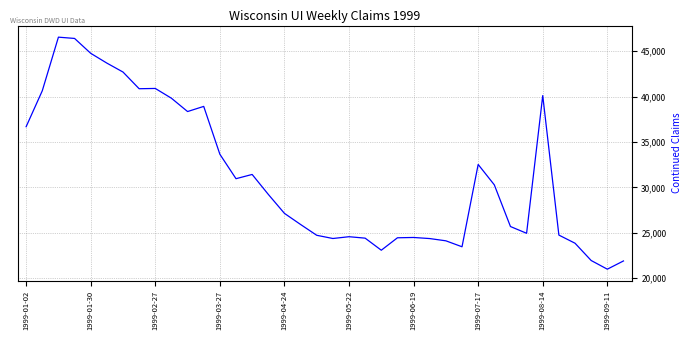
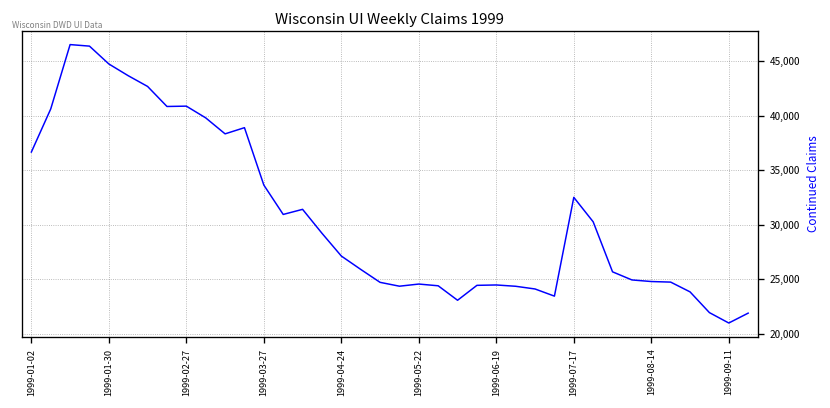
1999-08-14: 40,000 -> 25,000
